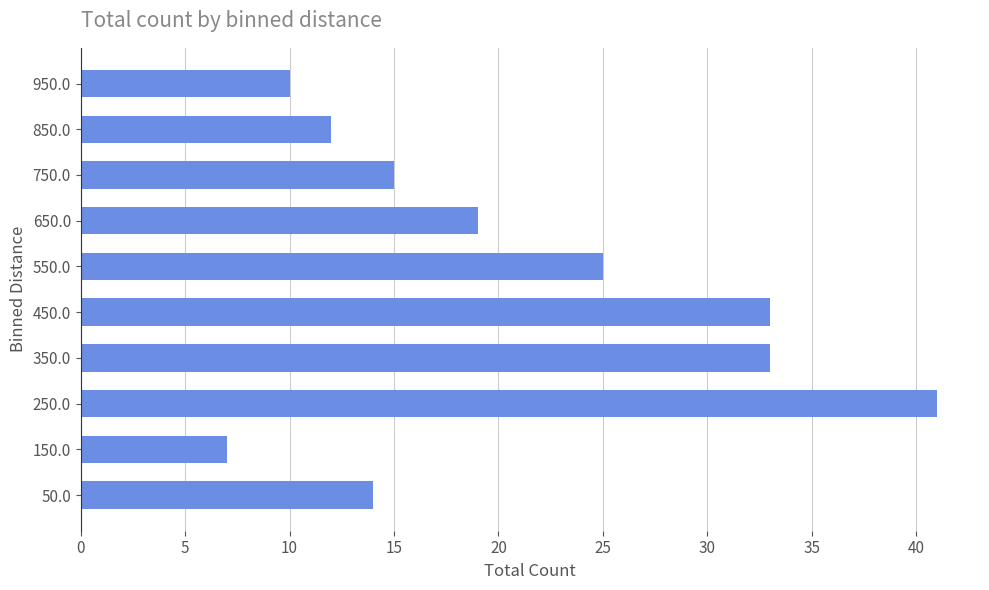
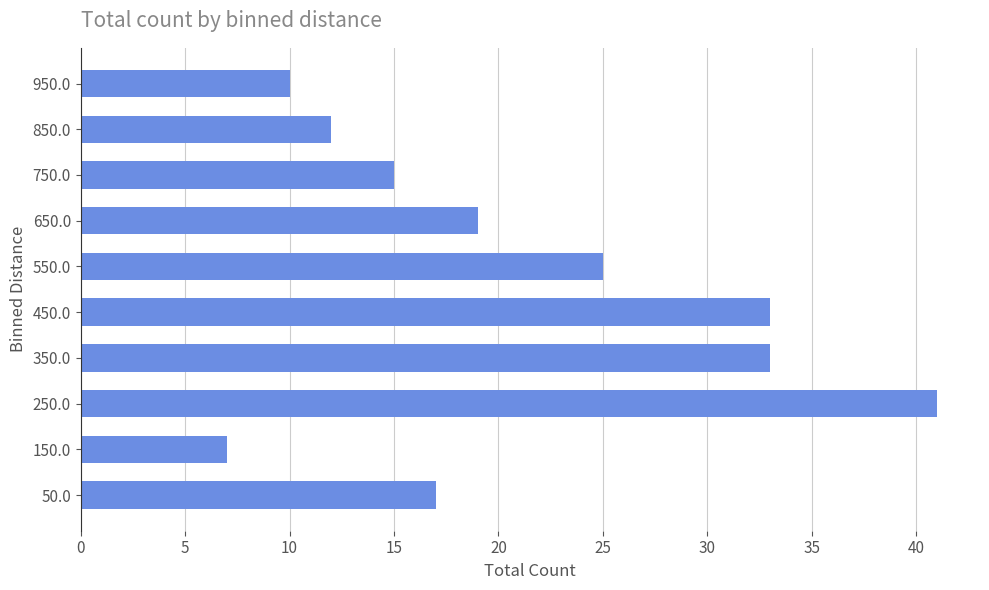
50.0: 14 -> 17
